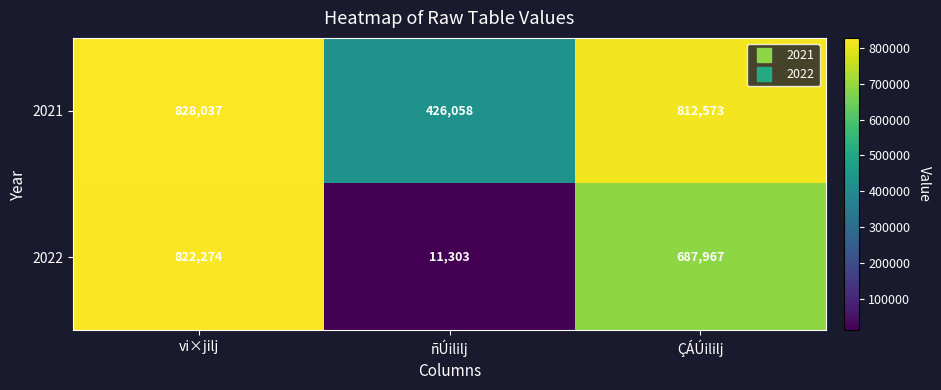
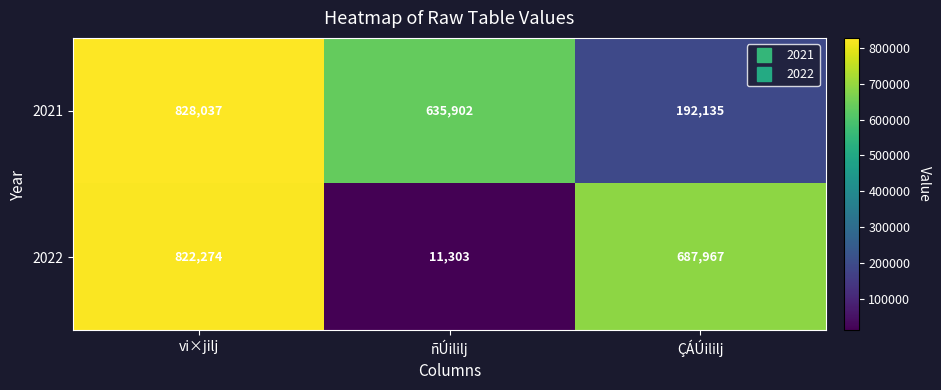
2021, ñÚililj: 426,058 -> 635,902
2021, ÇÁÚililj: 812,573 -> 192,135
